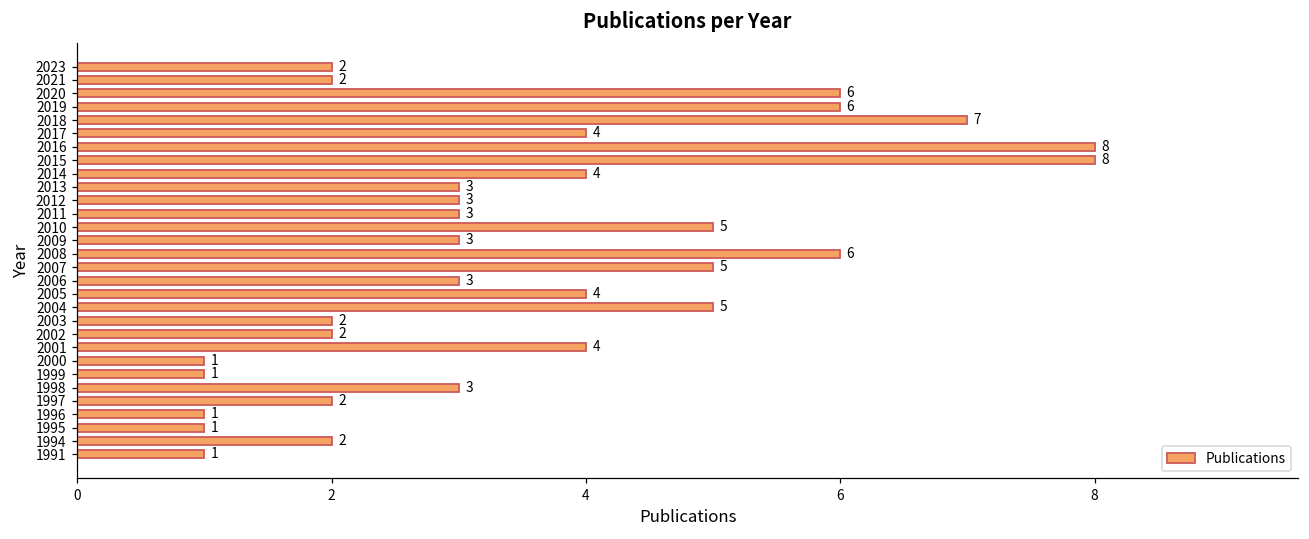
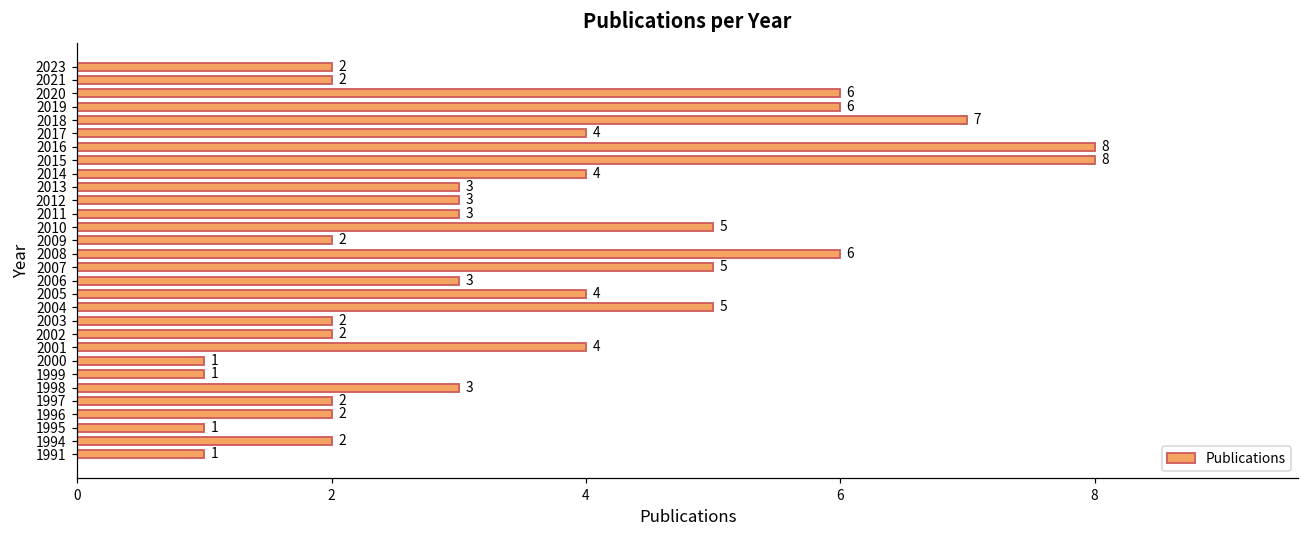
2009: 3 -> 2
1996: 1 -> 2
